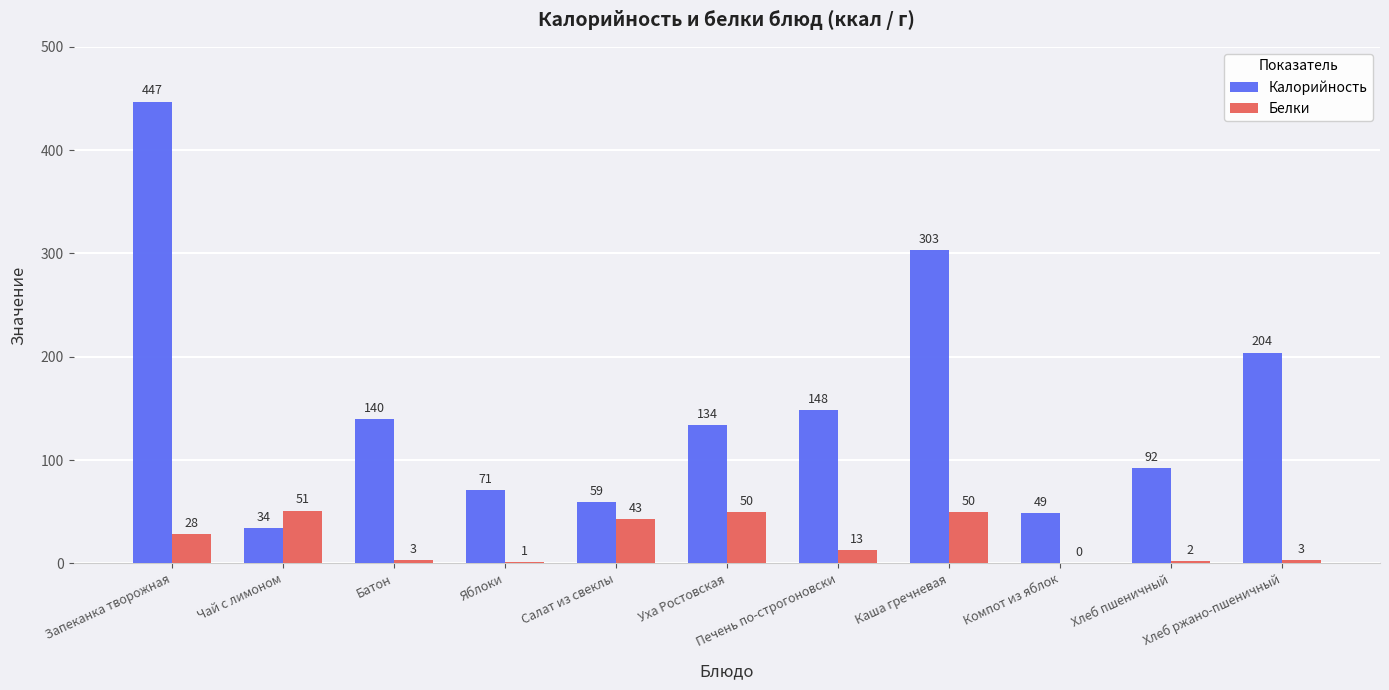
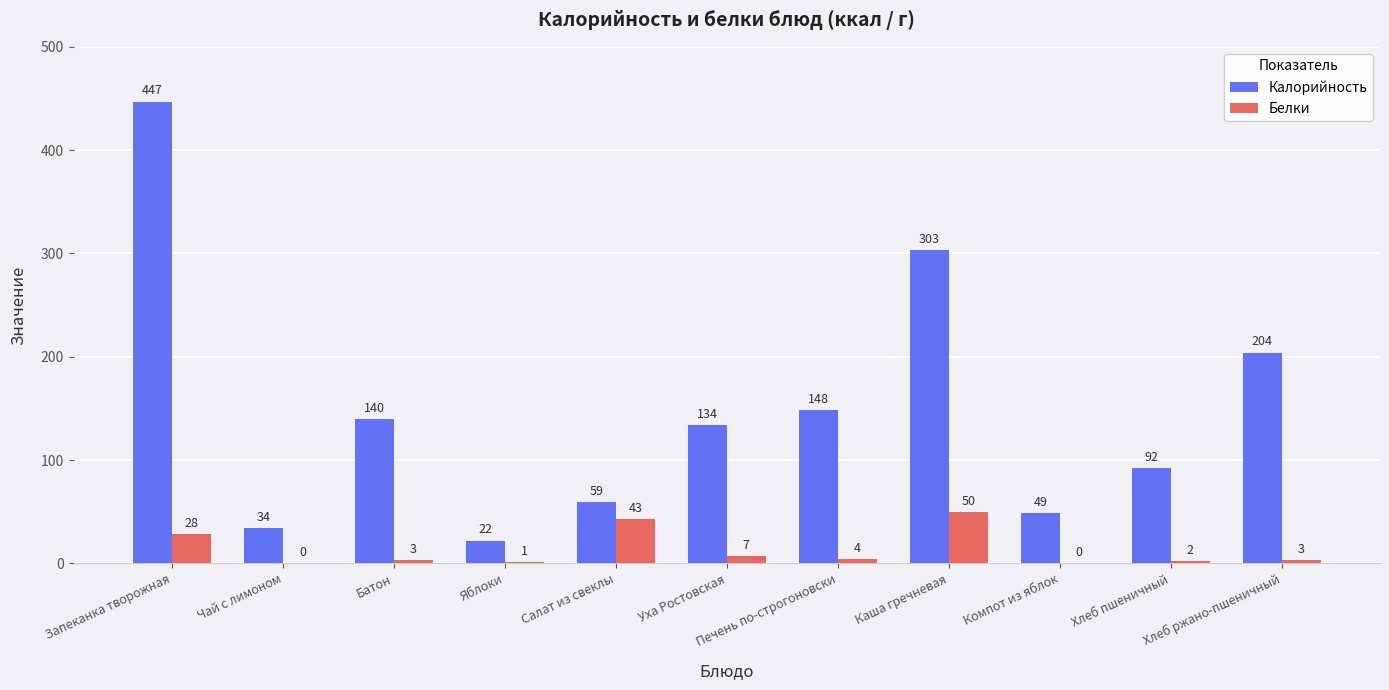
Белки, Чай с лимоном: 51 -> 0
Калорийность, Яблоки: 71 -> 22
Белки, Уха Ростовская: 50 -> 7
Белки, Печень по-строгоновски: 13 -> 4
